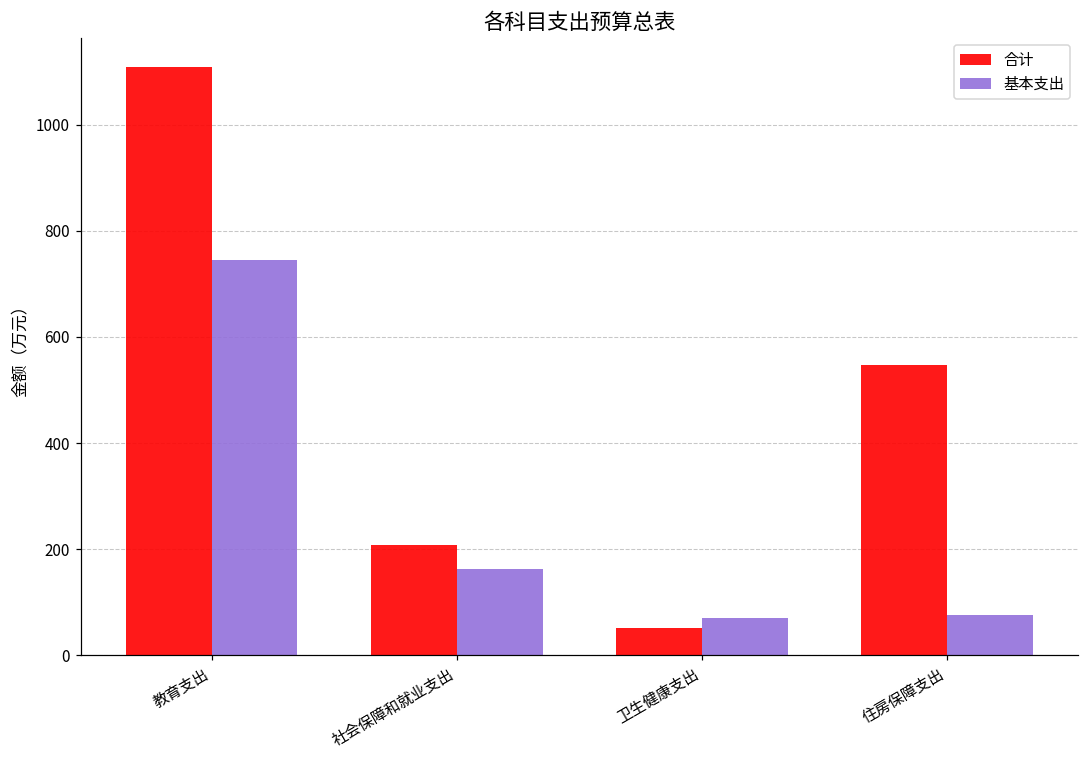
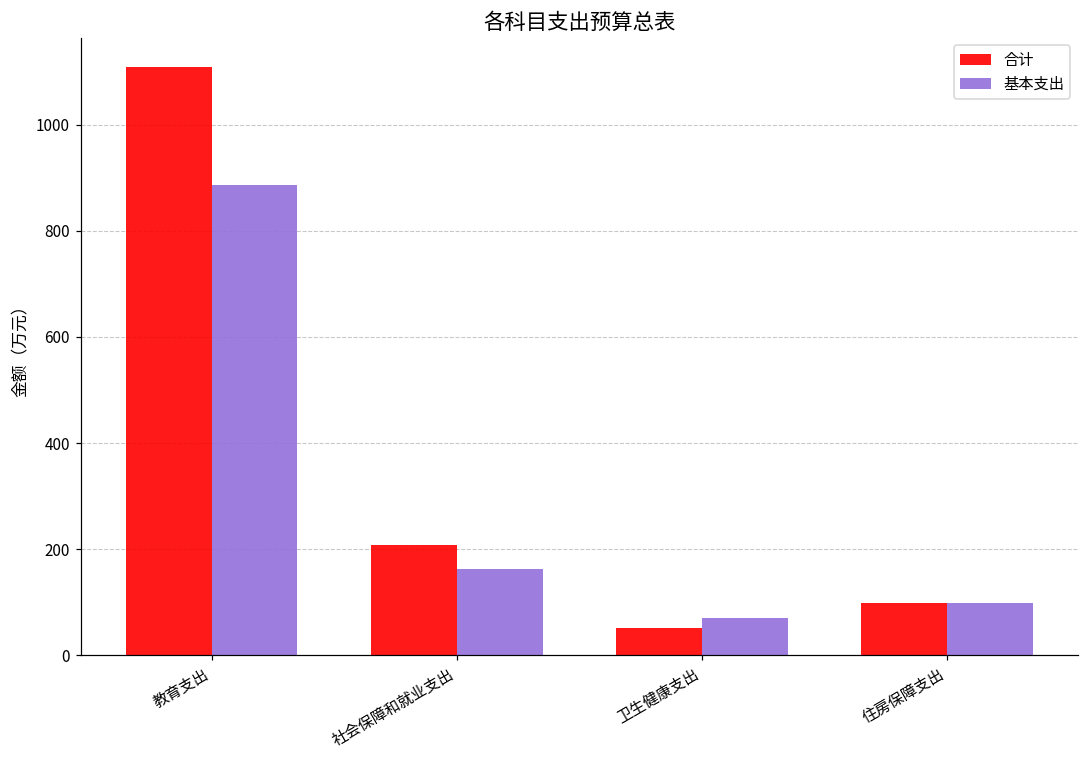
基本支出, 教育支出: 740 -> 890
合计, 住房保障支出: 550 -> 100
基本支出, 住房保障支出: 80 -> 100
